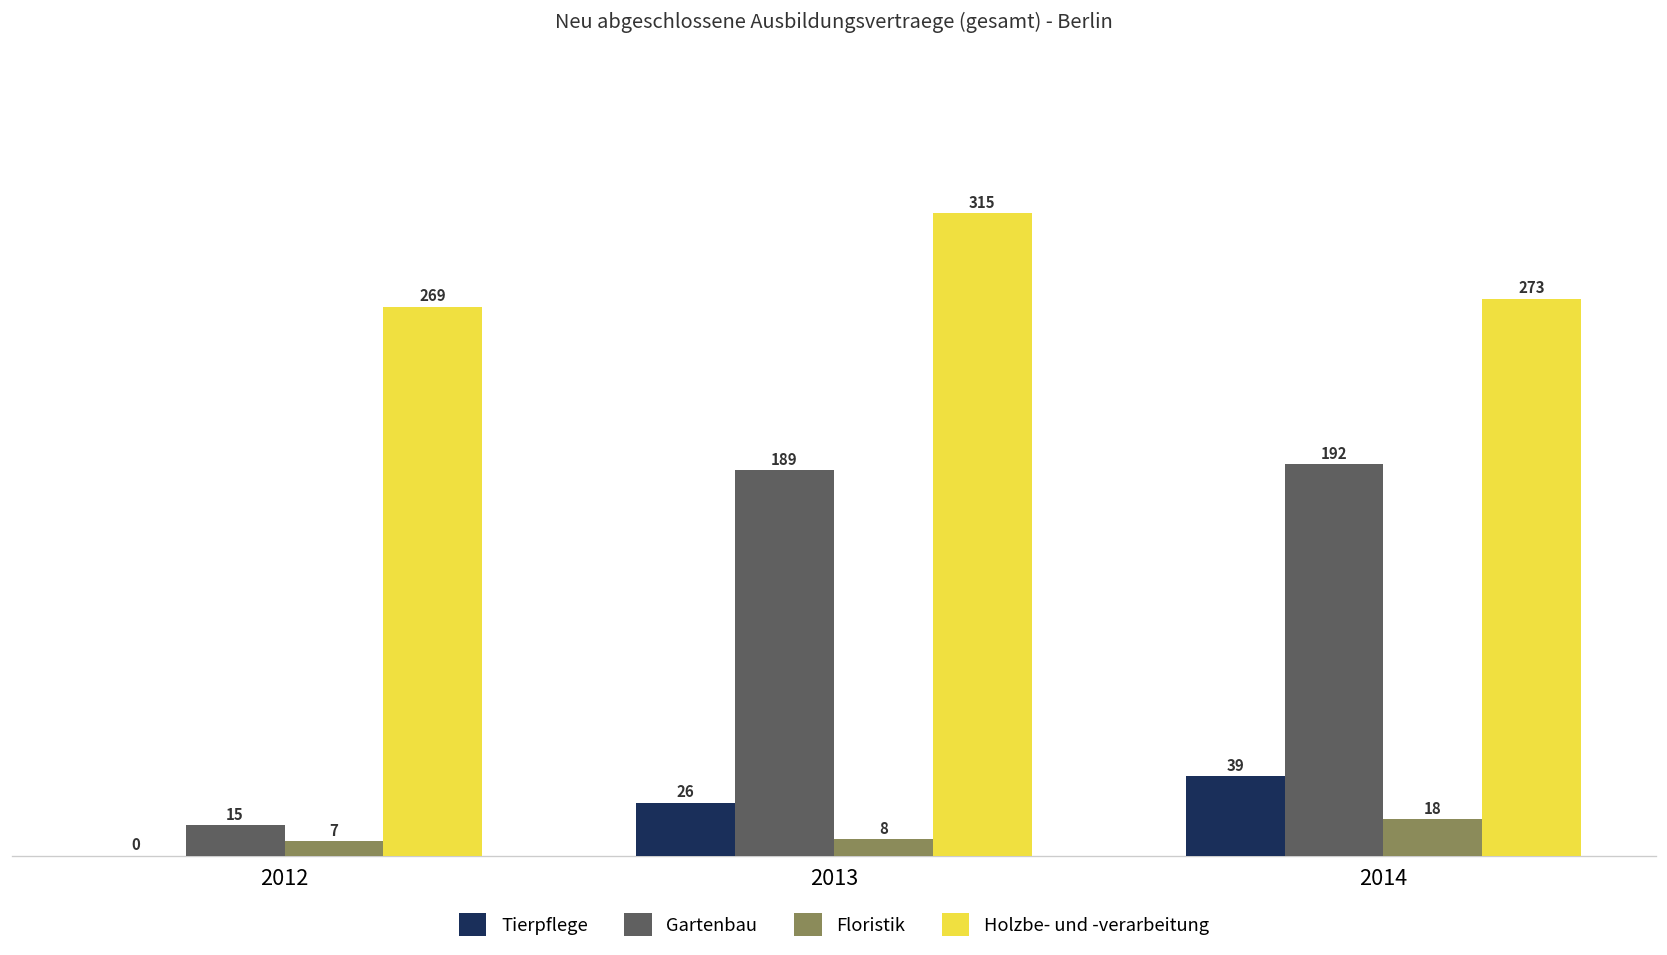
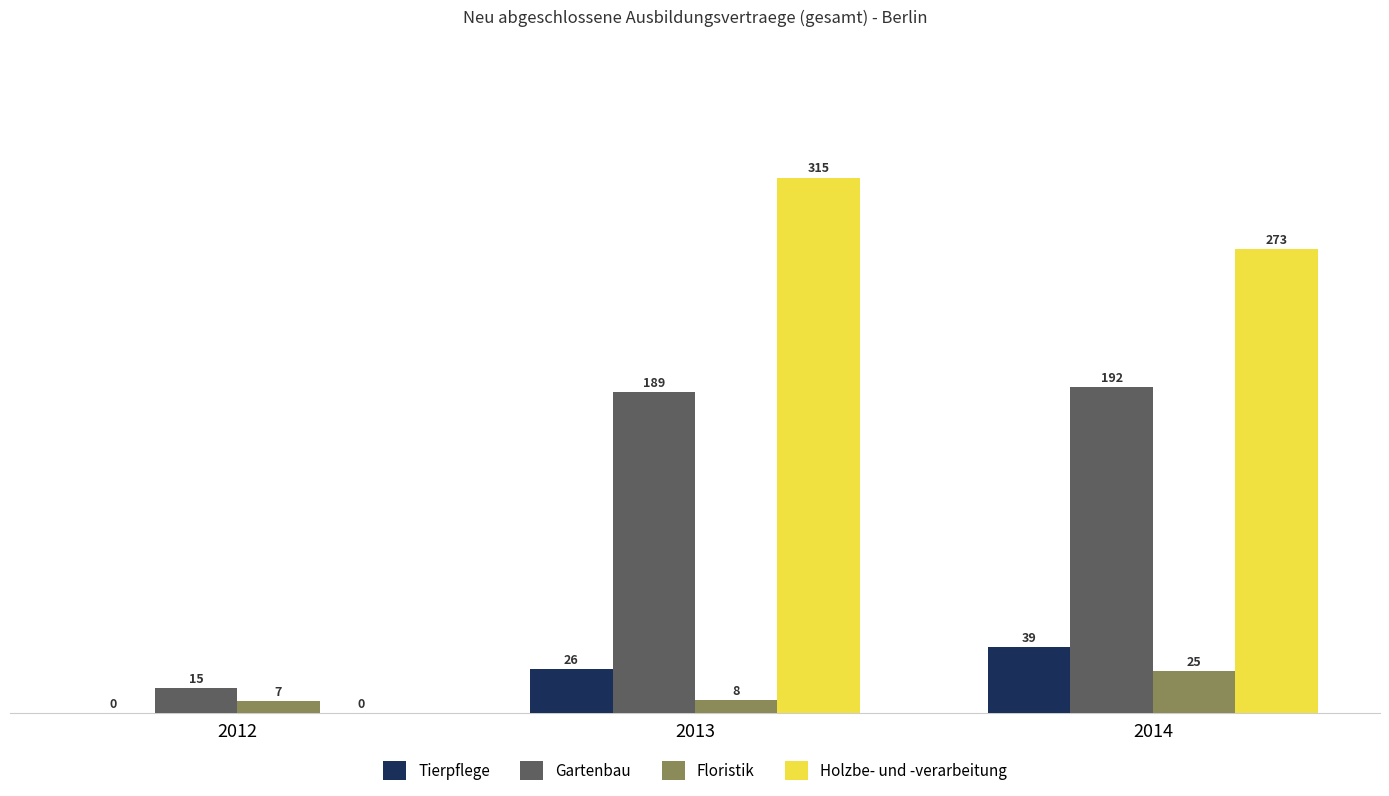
Holzbe- und -verarbeitung, 2012: 269 -> 0
Floristik, 2014: 18 -> 25
